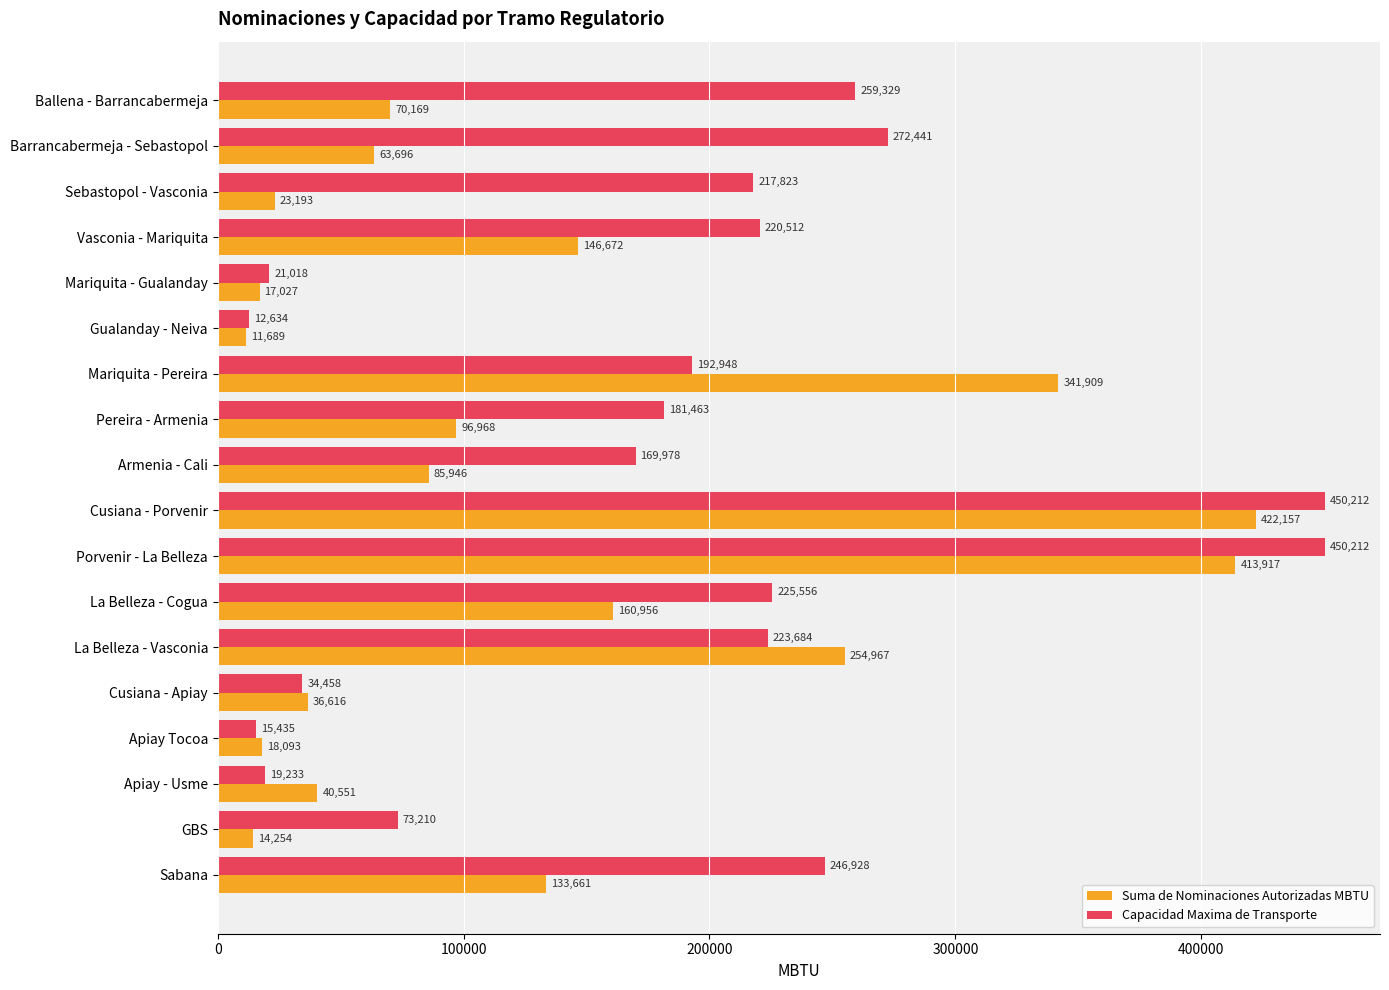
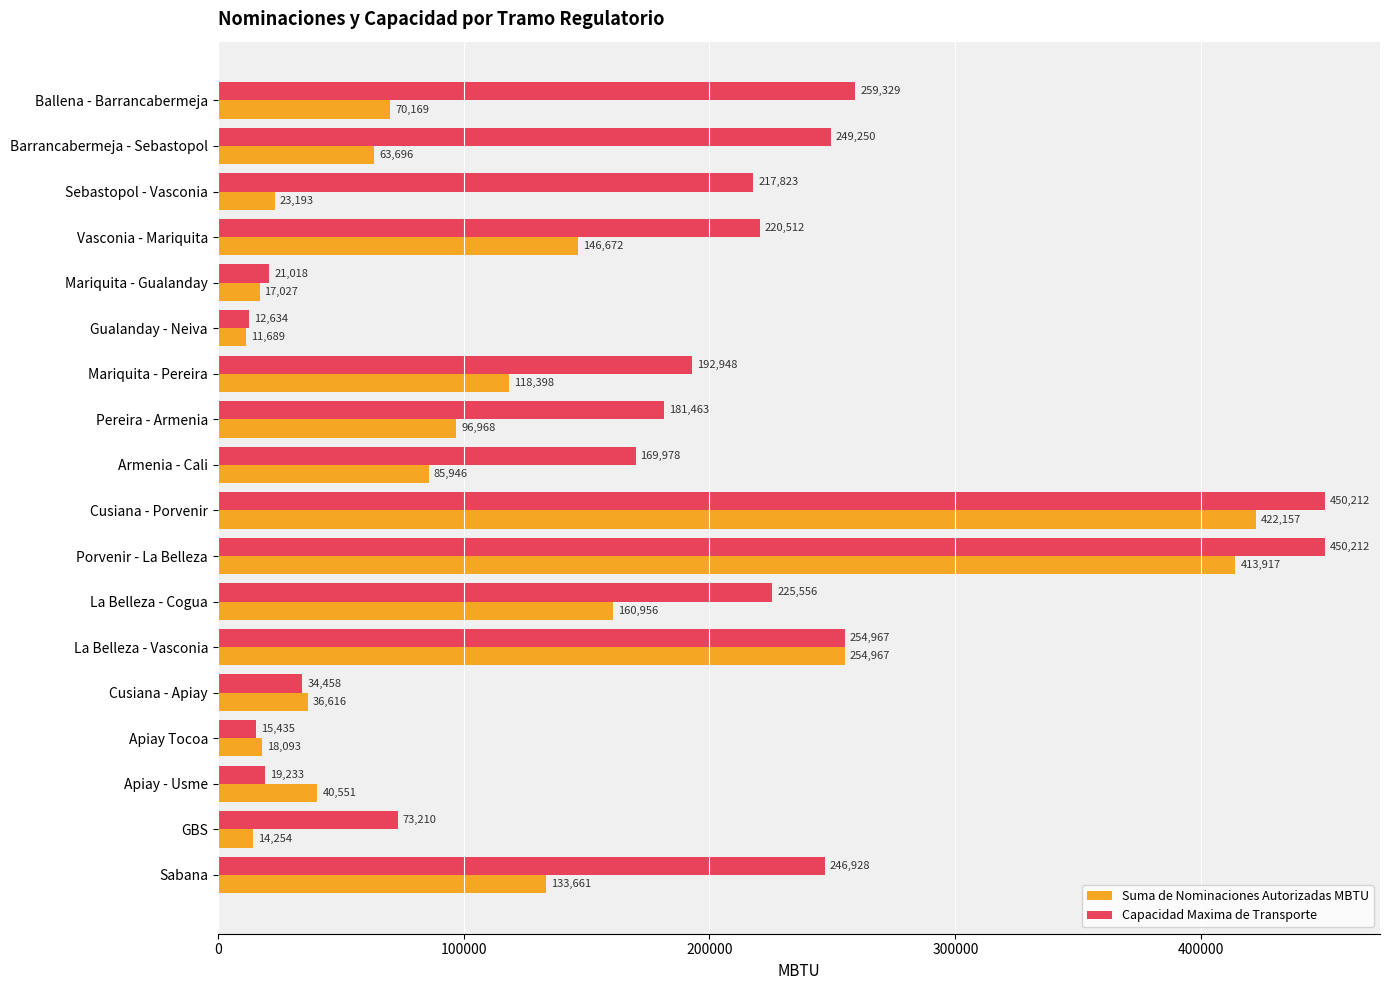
Capacidad Maxima de Transporte, Barrancabermeja - Sebastopol: 272,441 -> 249,250
Suma de Nominaciones Autorizadas MBTU, Mariquita - Pereira: 341,909 -> 118,398
Capacidad Maxima de Transporte, La Belleza - Vasconia: 223,684 -> 254,967
